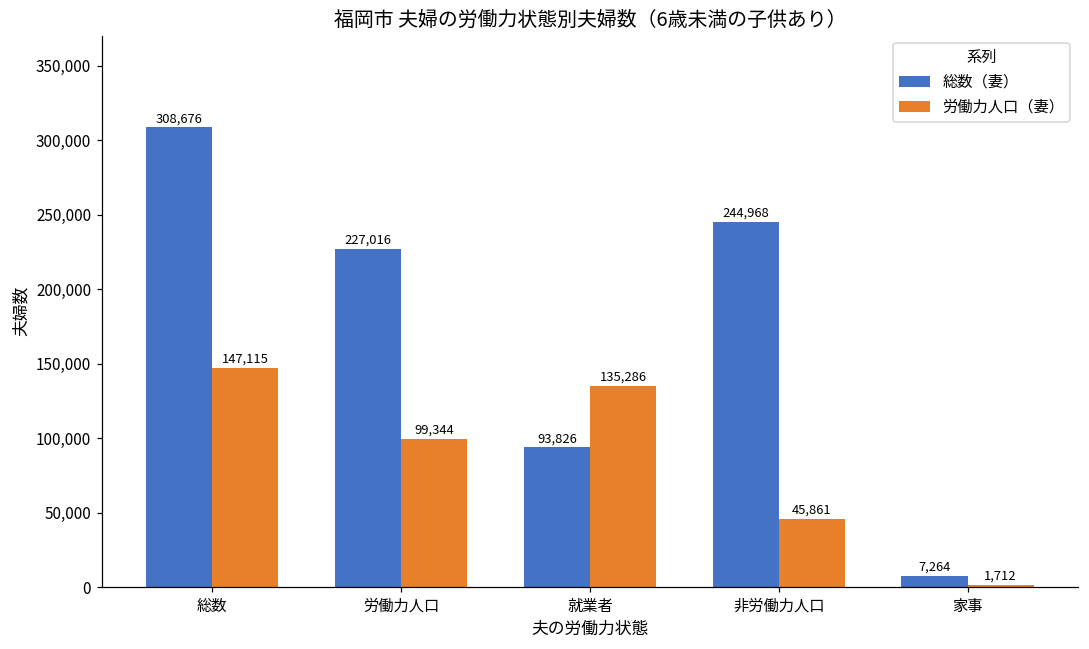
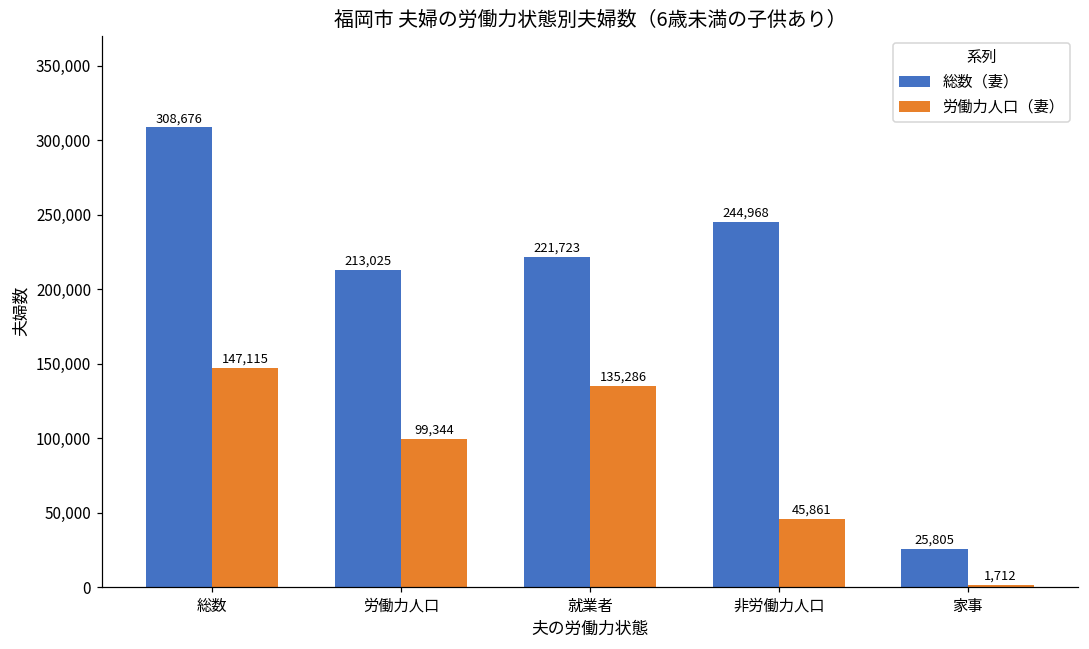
総数（妻）, 労働力人口: 227,016 -> 213,025
総数（妻）, 就業者: 93,826 -> 221,723
総数（妻）, 家事: 7,264 -> 25,805
